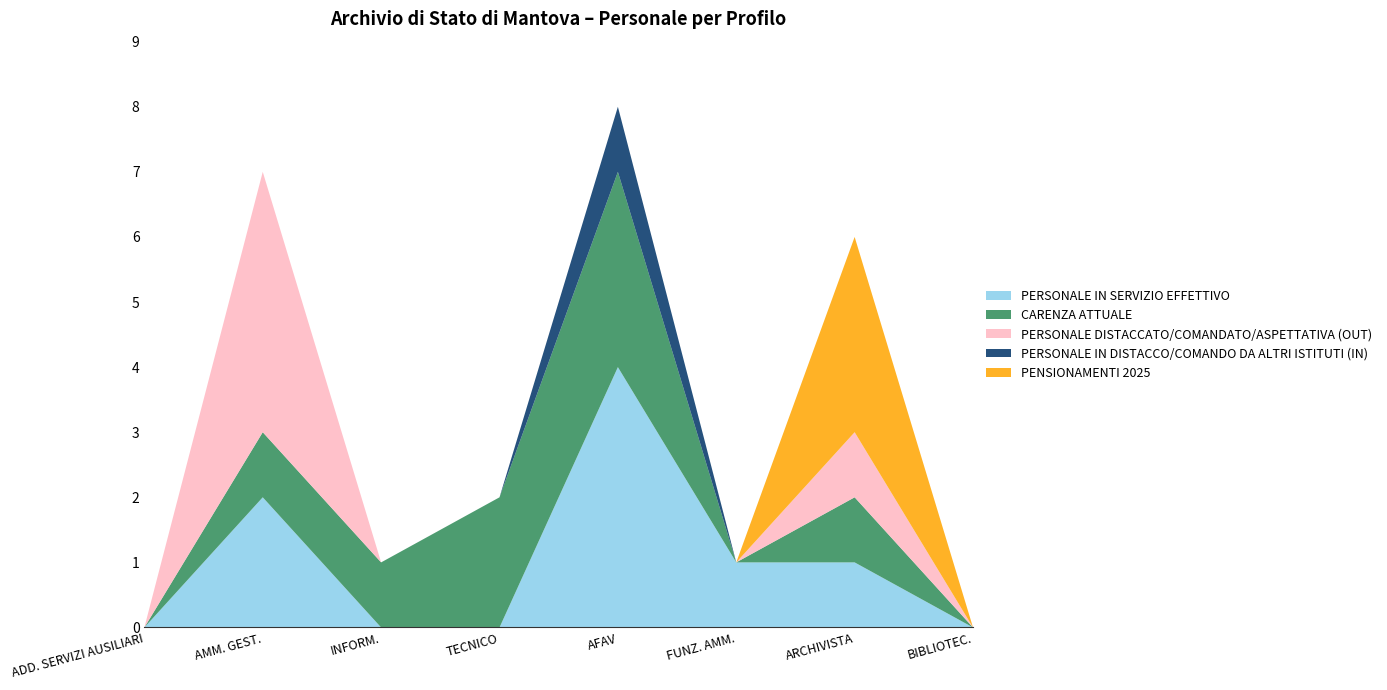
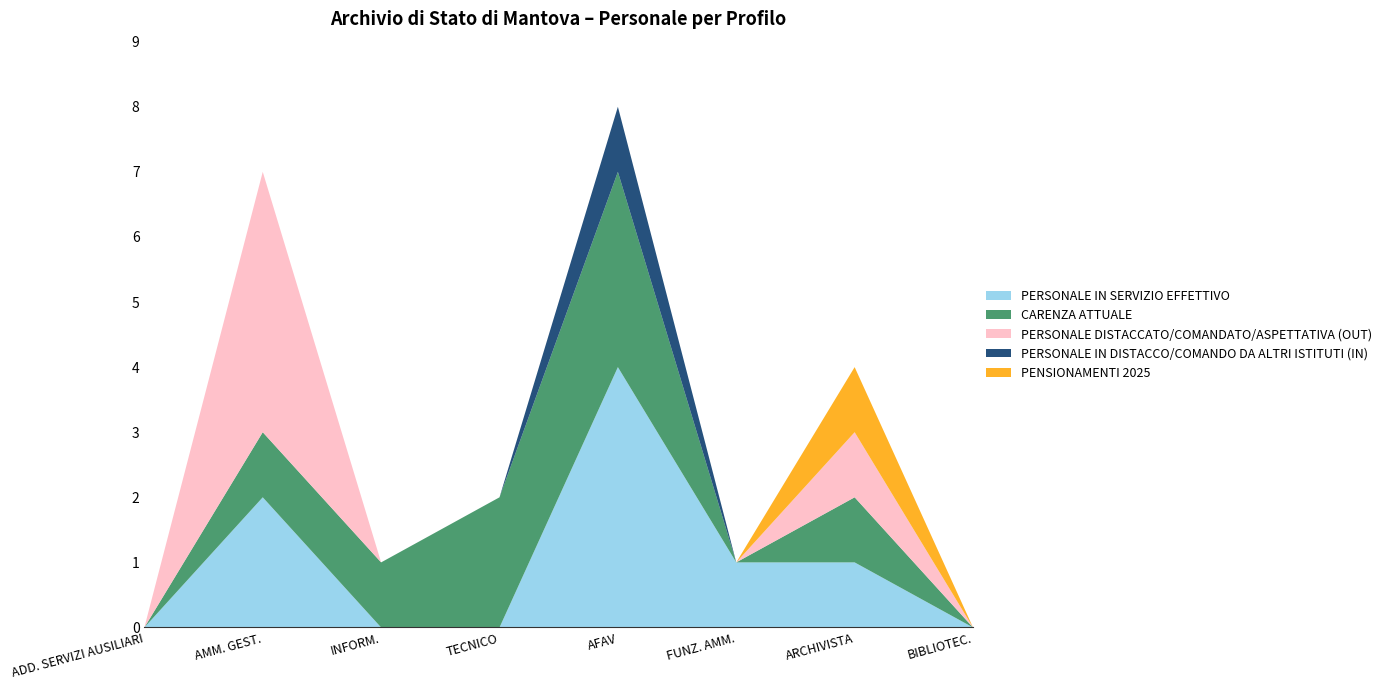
PENSIONAMENTI 2025, ARCHIVISTA: 3 -> 1
